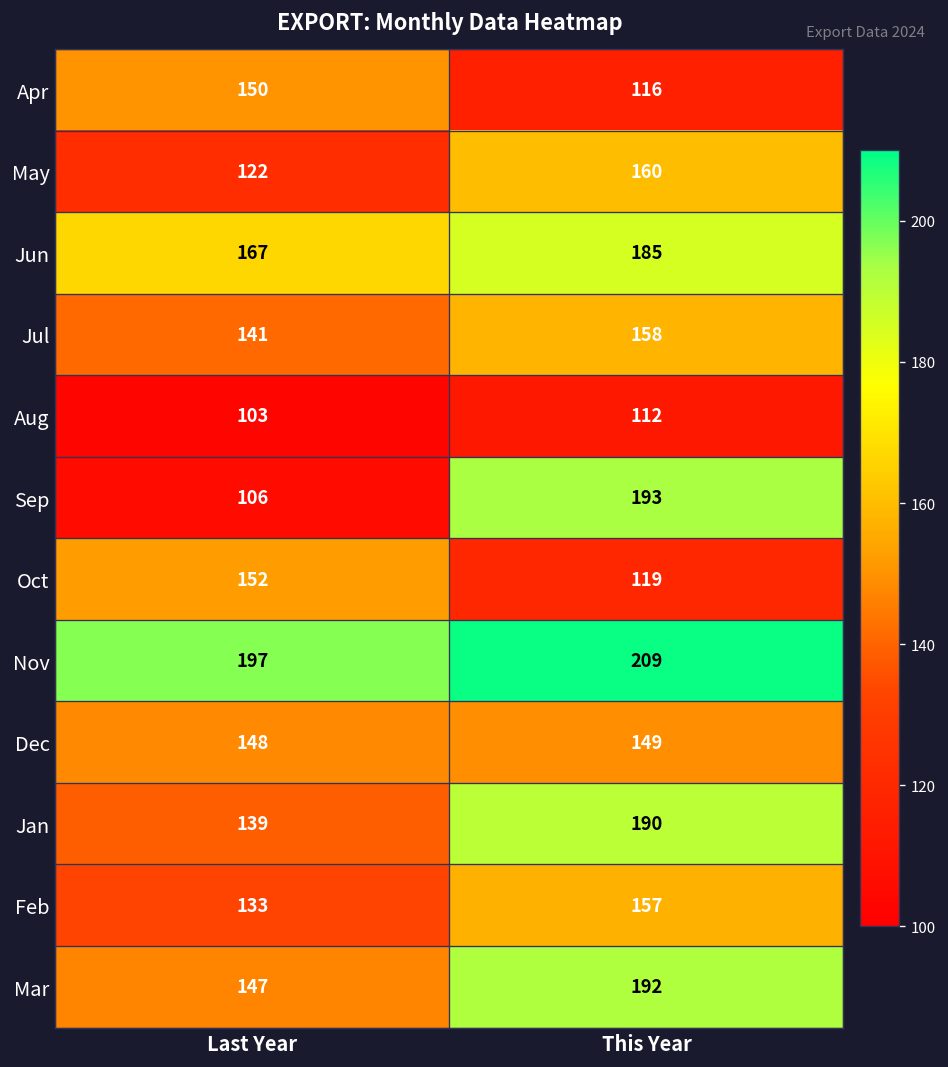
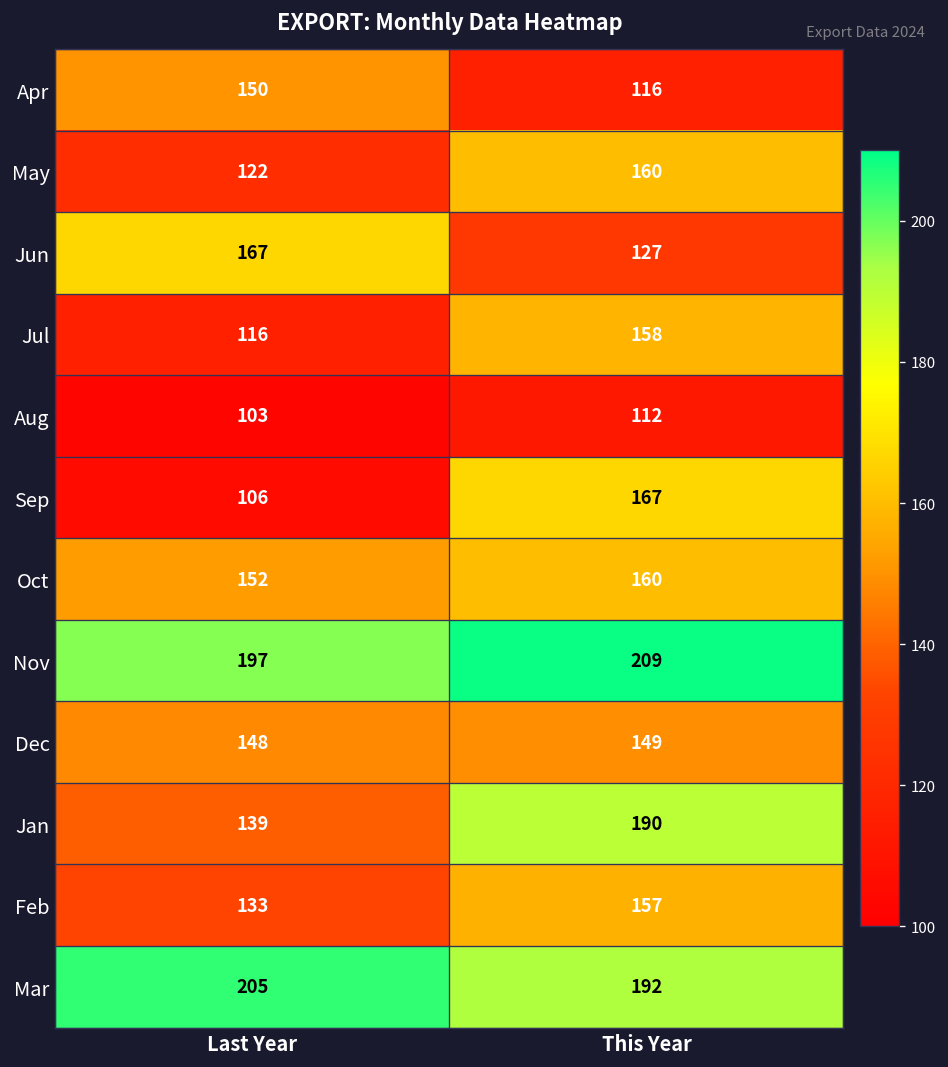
Jun, This Year: 185 -> 127
Jul, Last Year: 141 -> 116
Sep, This Year: 193 -> 167
Oct, This Year: 119 -> 160
Mar, Last Year: 147 -> 205
